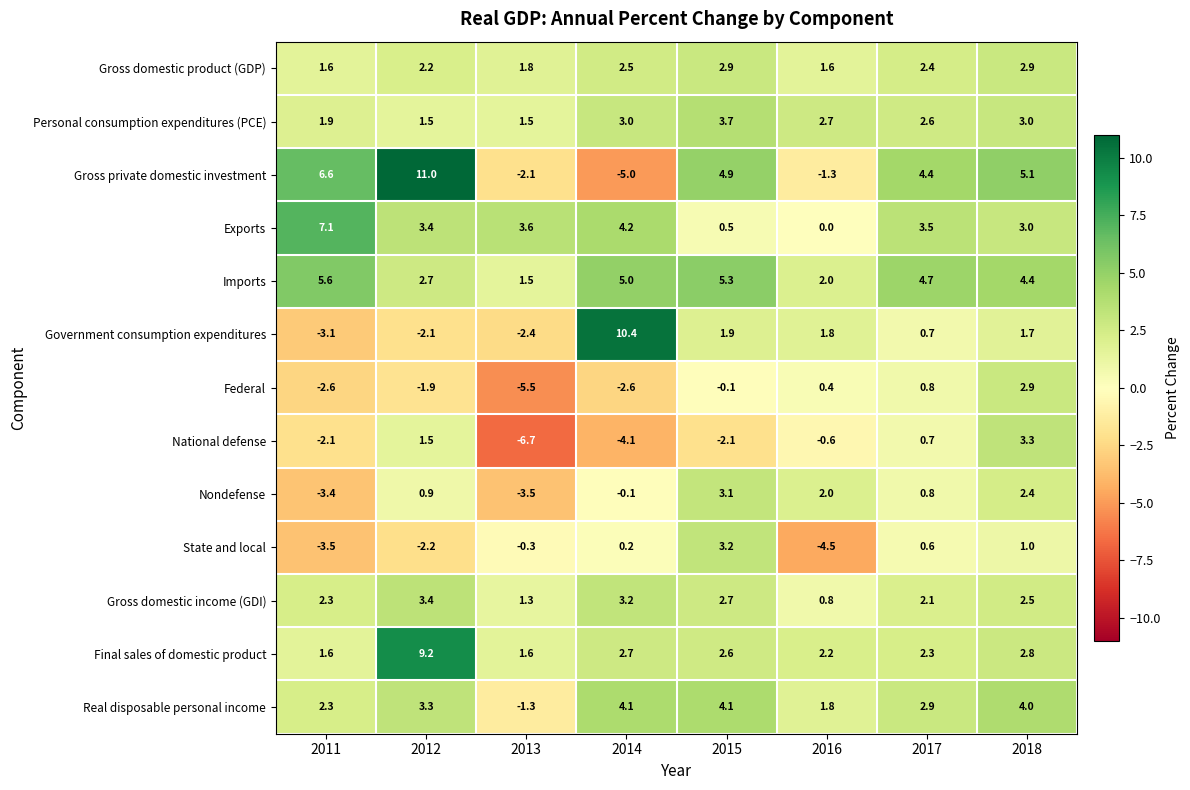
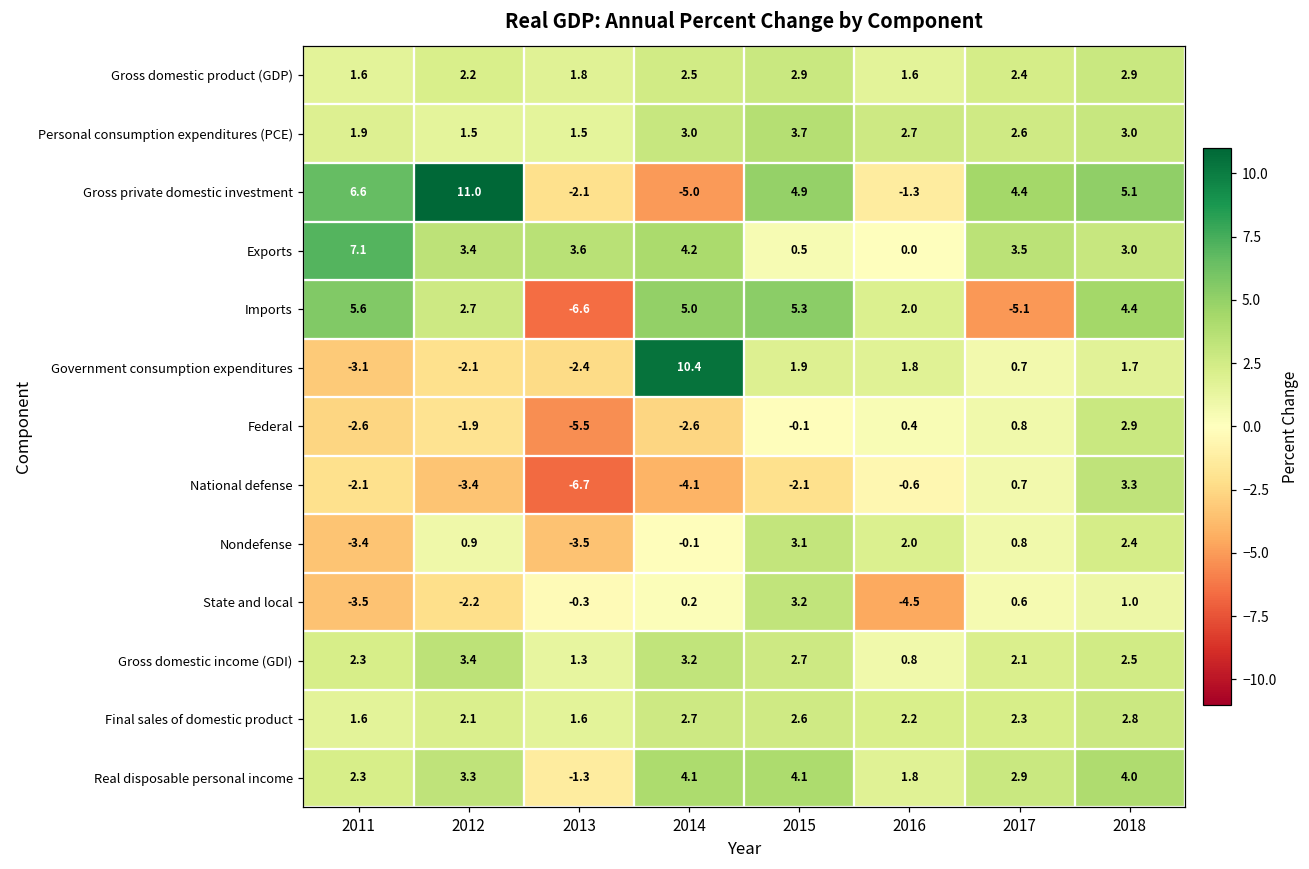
Imports, 2013: 1.5 -> -6.6
Imports, 2017: 4.7 -> -5.1
National defense, 2012: 1.5 -> -3.4
Final sales of domestic product, 2012: 9.2 -> 2.1
